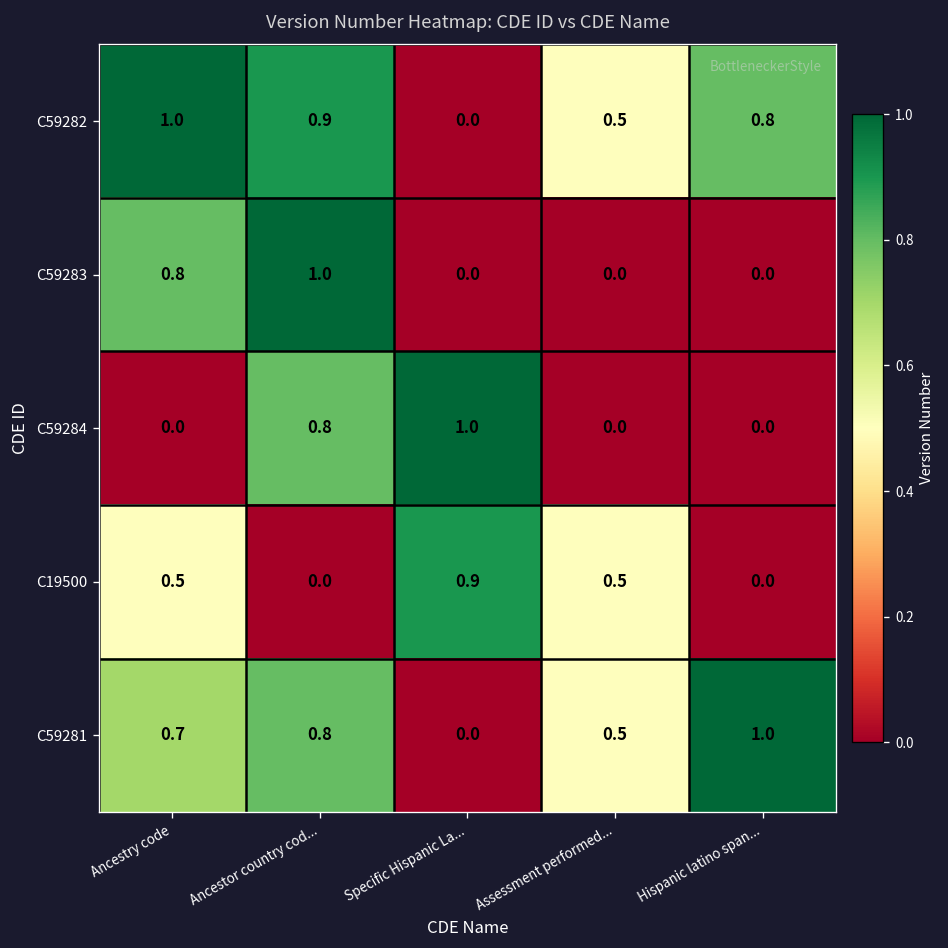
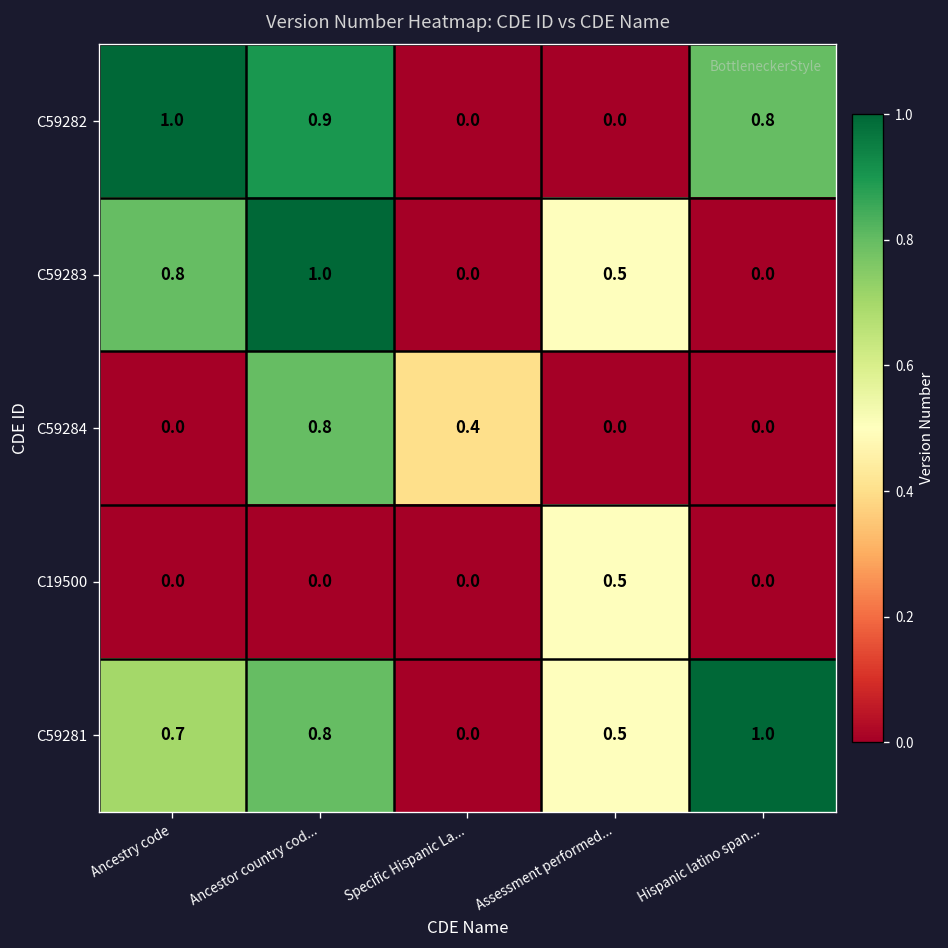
C59282, Assessment performed...: 0.5 -> 0.0
C59283, Assessment performed...: 0.0 -> 0.5
C59284, Specific Hispanic La...: 1.0 -> 0.4
C19500, Ancestry code: 0.5 -> 0.0
C19500, Specific Hispanic La...: 0.9 -> 0.0
